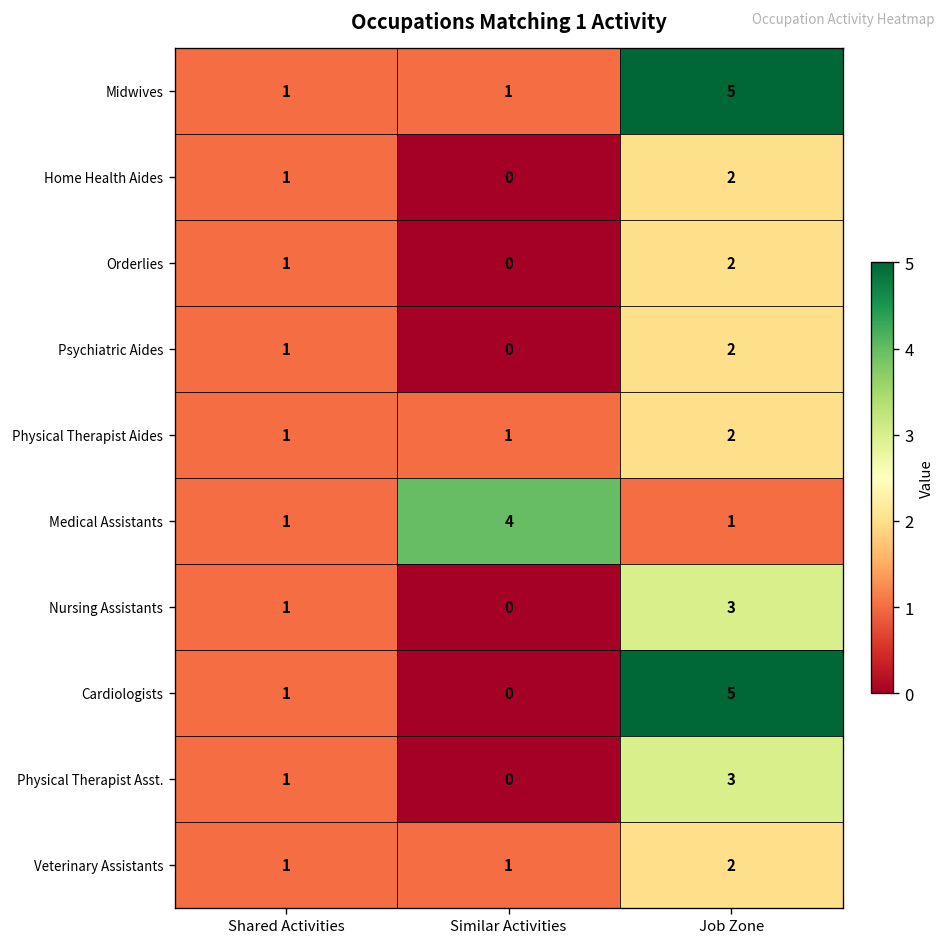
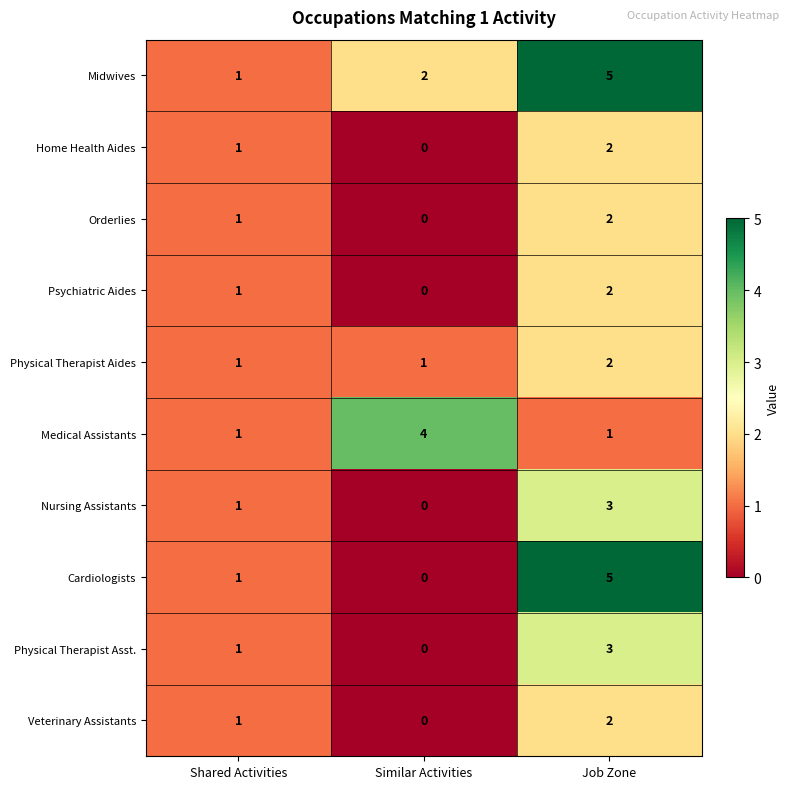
Midwives, Similar Activities: 1 -> 2
Veterinary Assistants, Similar Activities: 1 -> 0
